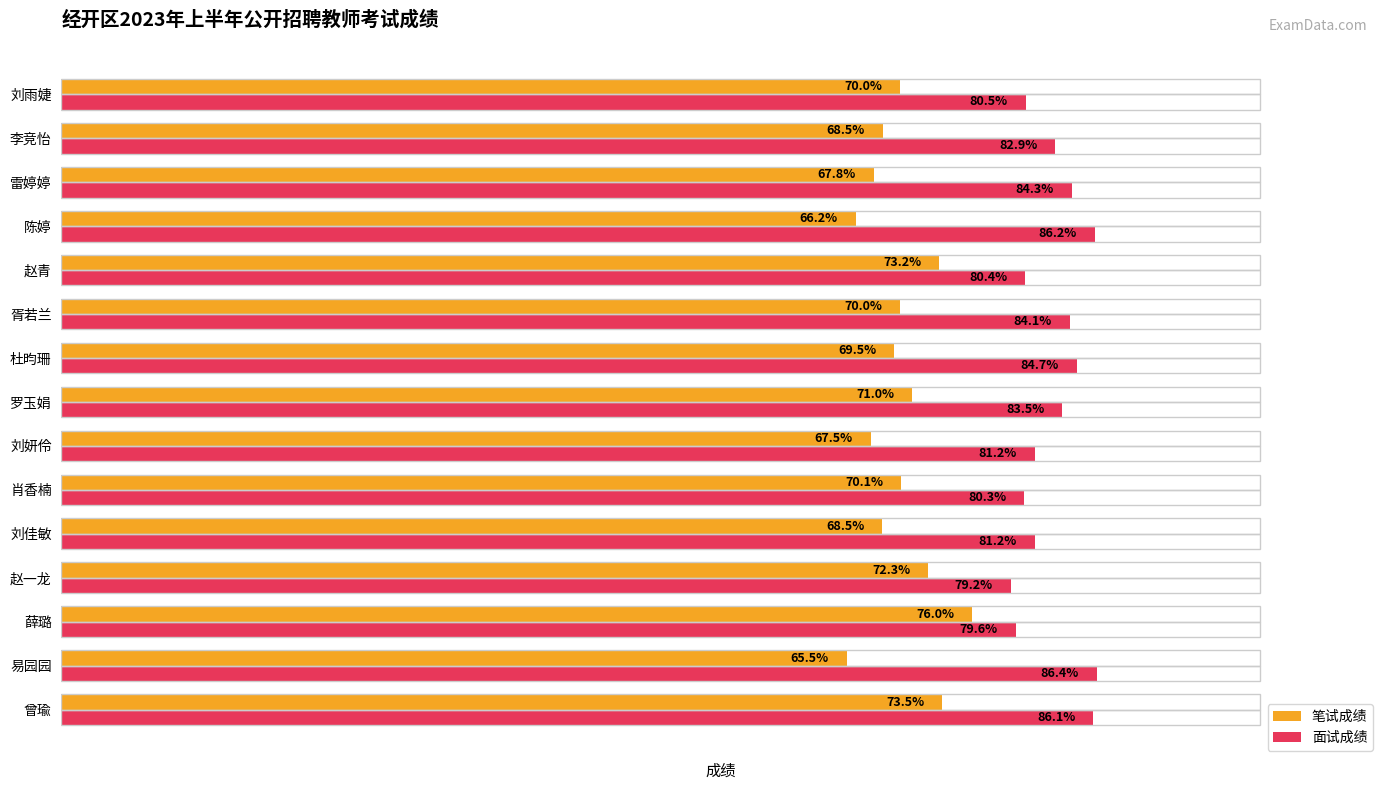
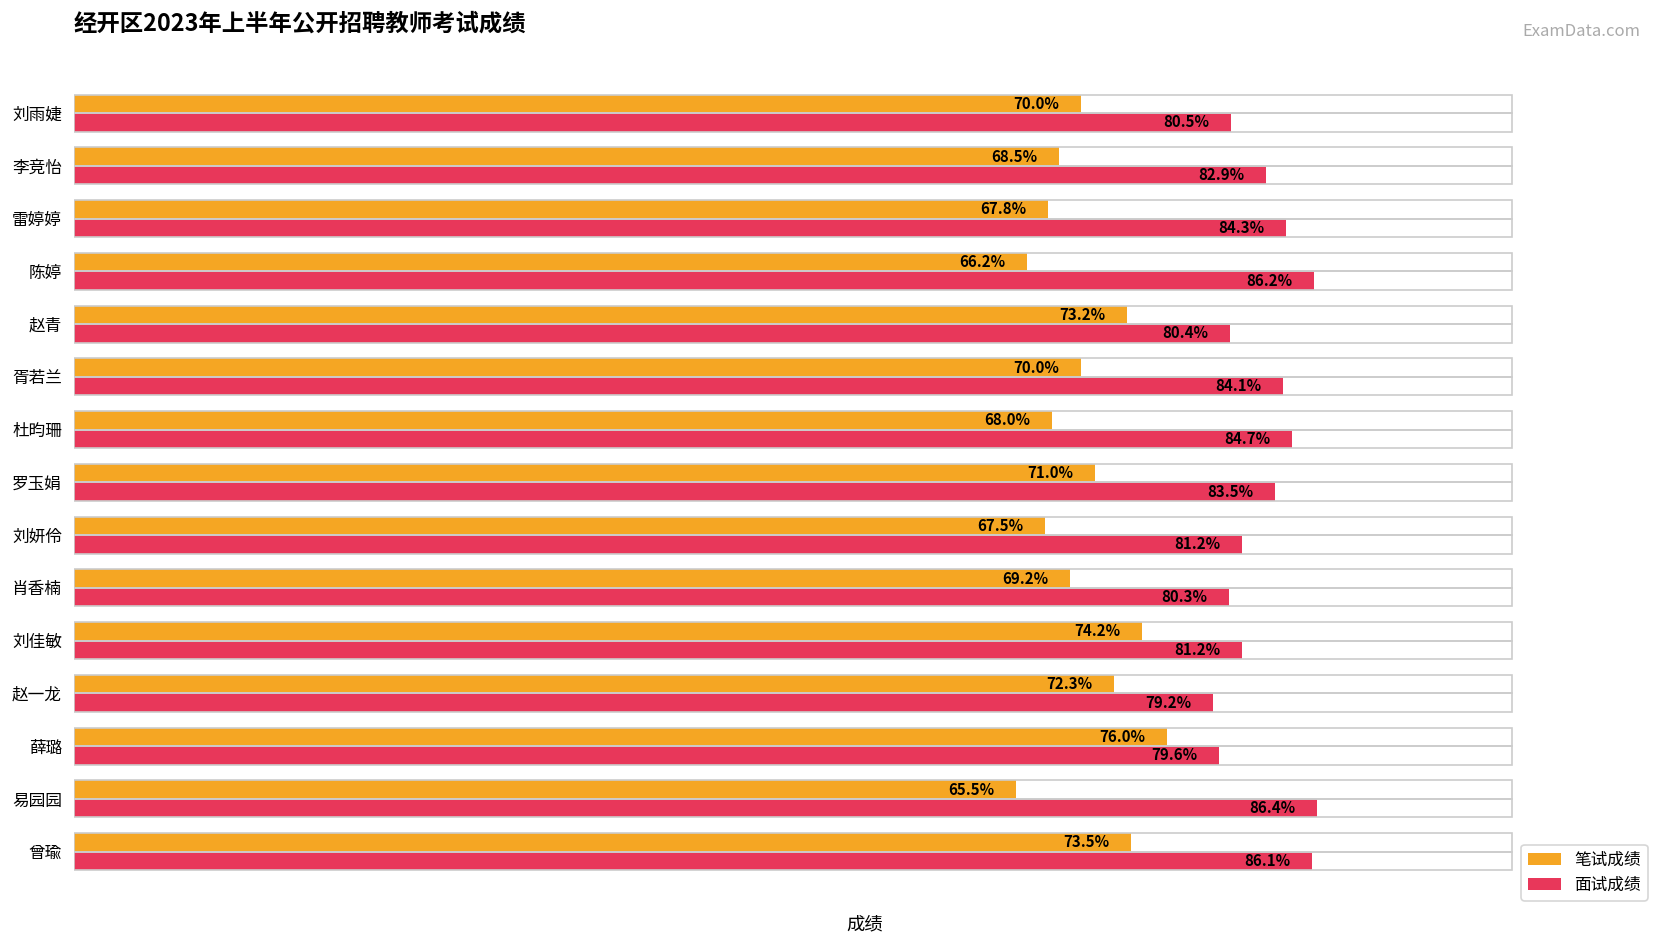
笔试成绩, 杜昀珊: 69.5% -> 68.0%
笔试成绩, 肖香楠: 70.1% -> 69.2%
笔试成绩, 刘佳敏: 68.5% -> 74.2%
